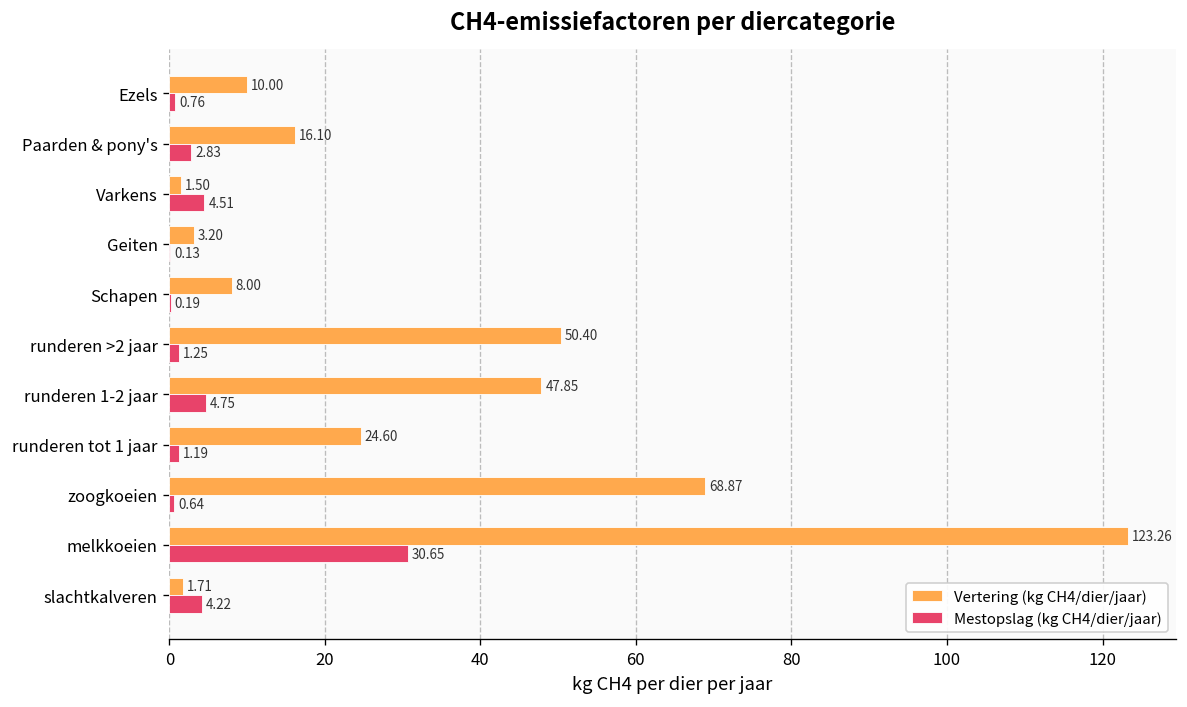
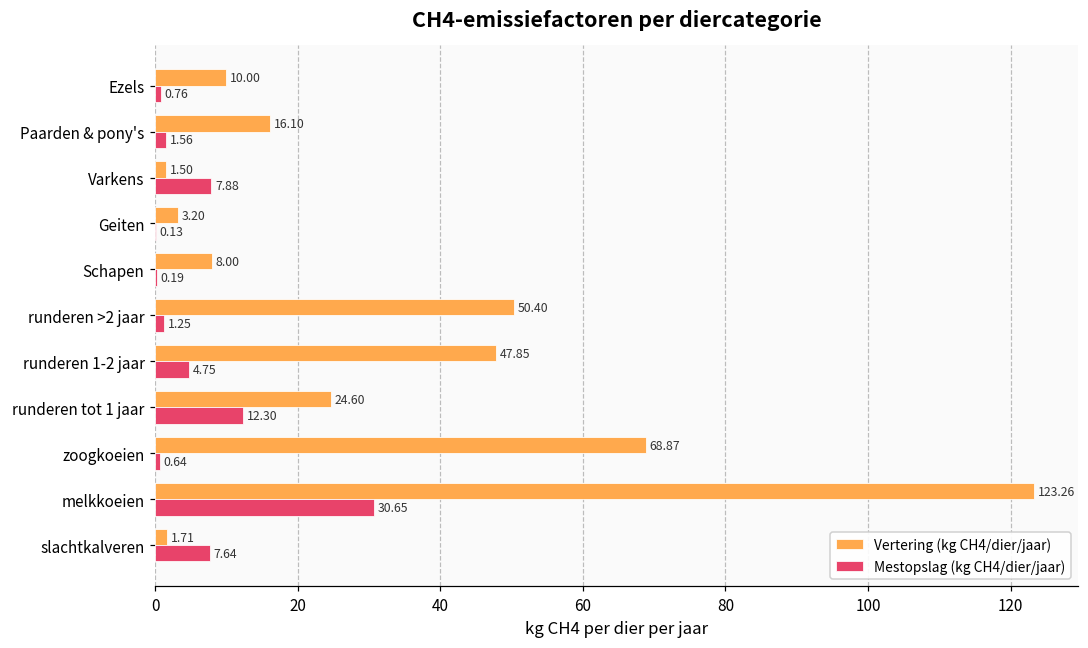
Mestopslag (kg CH4/dier/jaar), Paarden & pony's: 2.83 -> 1.56
Mestopslag (kg CH4/dier/jaar), Varkens: 4.51 -> 7.88
Mestopslag (kg CH4/dier/jaar), runderen tot 1 jaar: 1.19 -> 12.30
Mestopslag (kg CH4/dier/jaar), slachtkalveren: 4.22 -> 7.64
